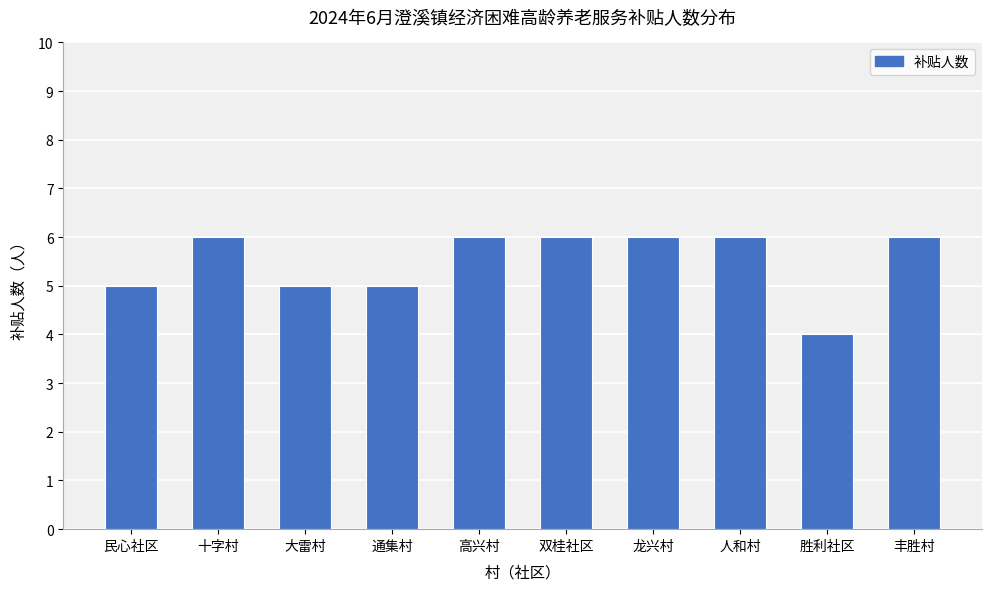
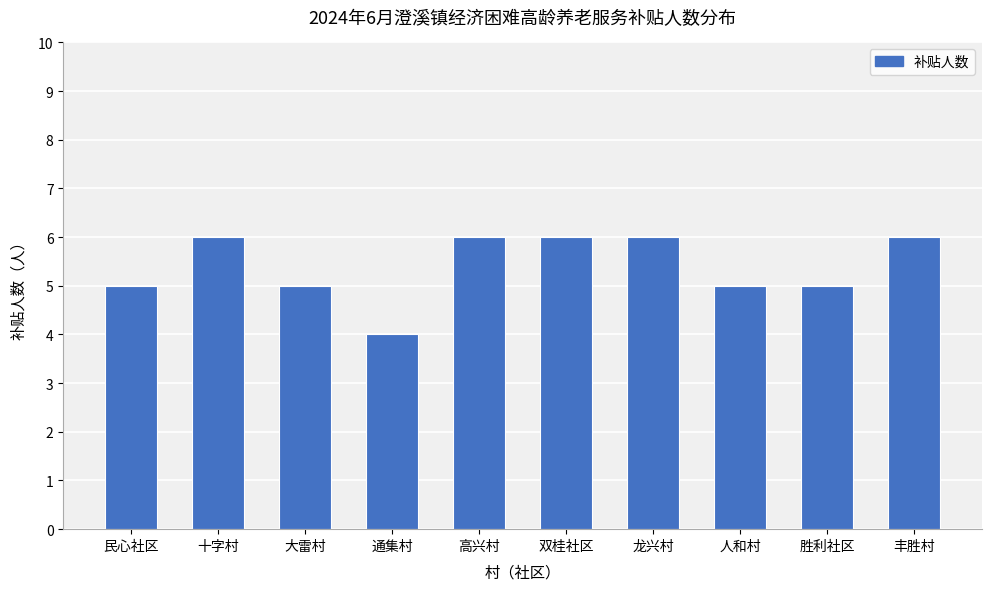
通集村: 5 -> 4
人和村: 6 -> 5
胜利社区: 4 -> 5
